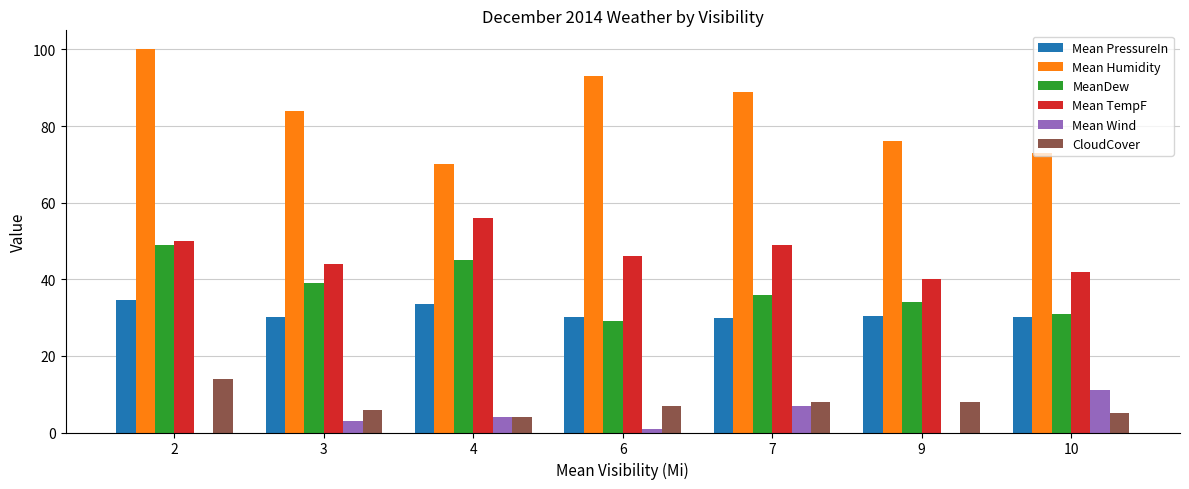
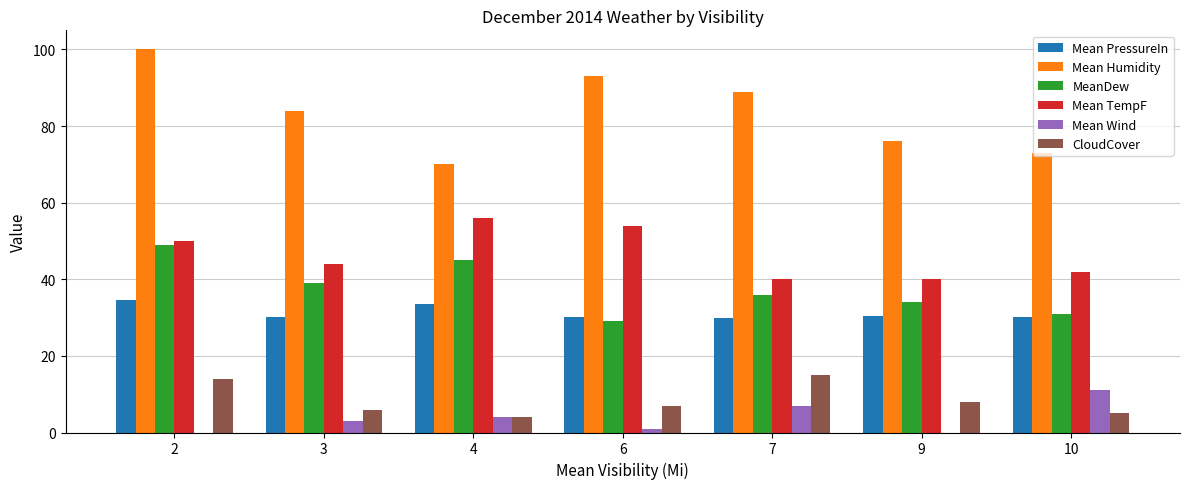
Mean TempF, 6: 46 -> 54
Mean TempF, 7: 49 -> 40
CloudCover, 7: 8 -> 15
